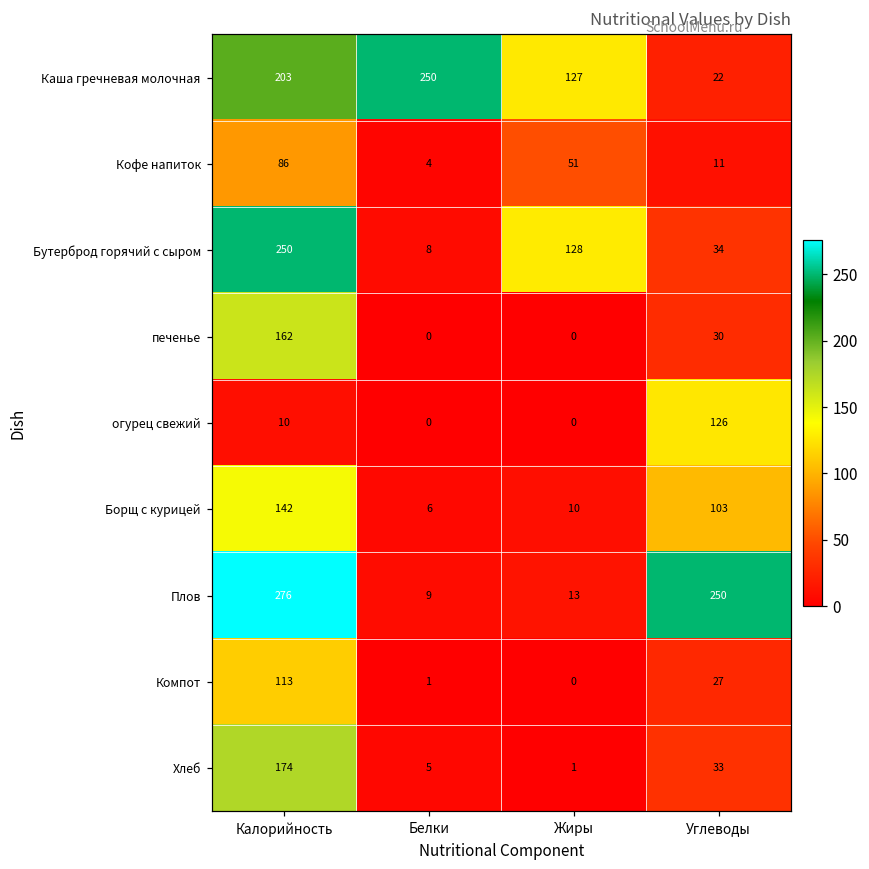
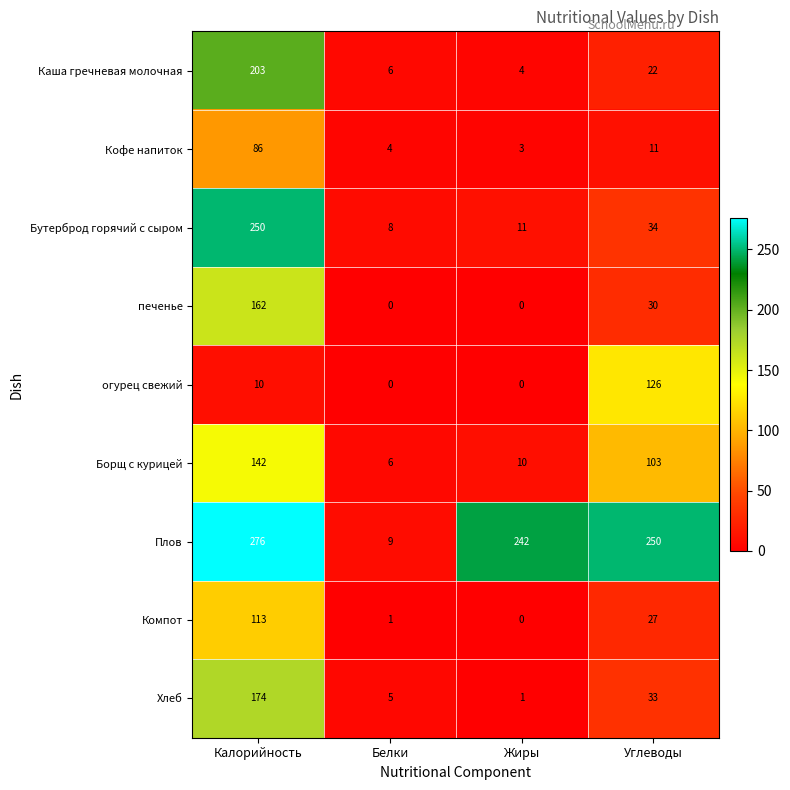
Каша гречневая молочная, Белки: 250 -> 6
Каша гречневая молочная, Жиры: 127 -> 4
Кофе напиток, Жиры: 51 -> 3
Бутерброд горячий с сыром, Жиры: 128 -> 11
Плов, Жиры: 13 -> 242
